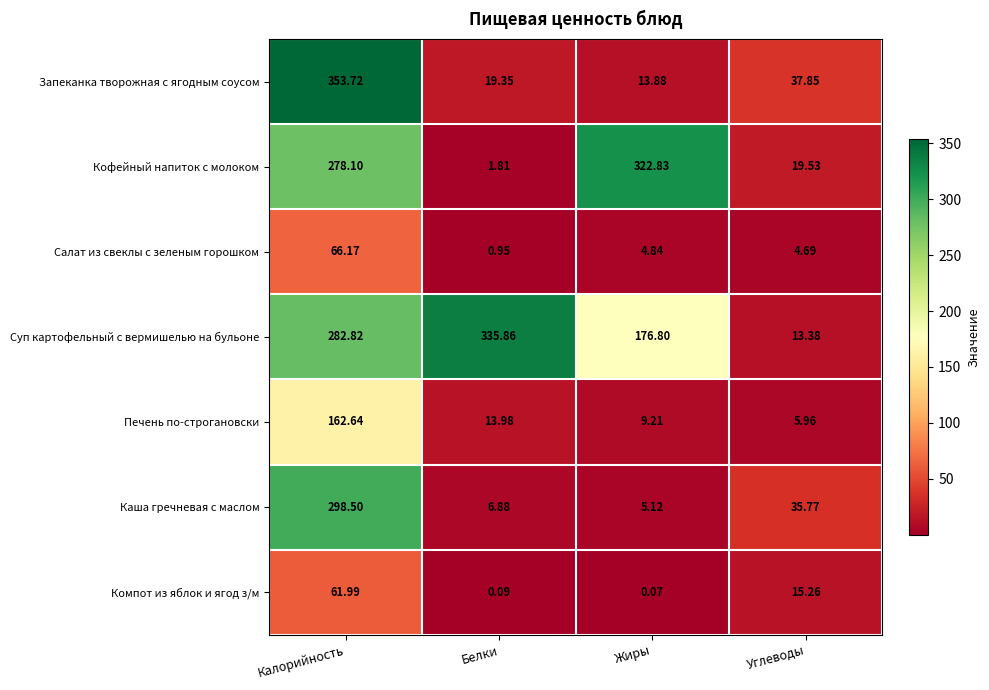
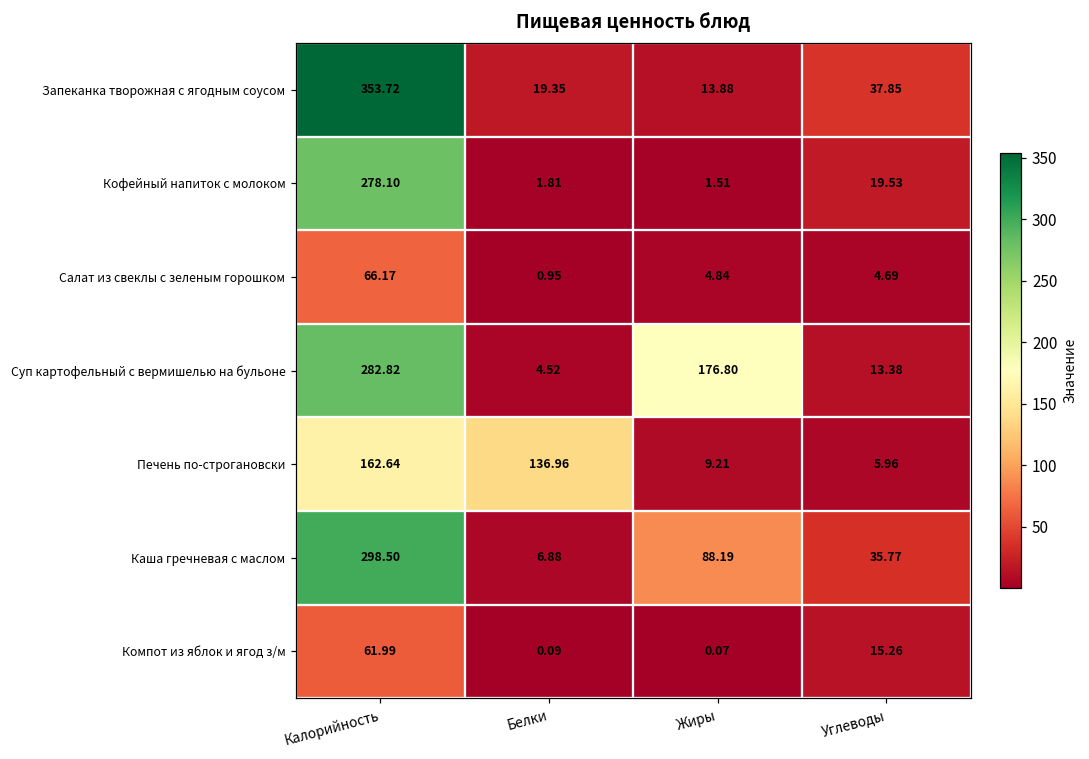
Кофейный напиток с молоком, Жиры: 322.83 -> 1.51
Суп картофельный с вермишелью на бульоне, Белки: 335.86 -> 4.52
Печень по-строгановски, Белки: 13.98 -> 136.96
Каша гречневая с маслом, Жиры: 5.12 -> 88.19
